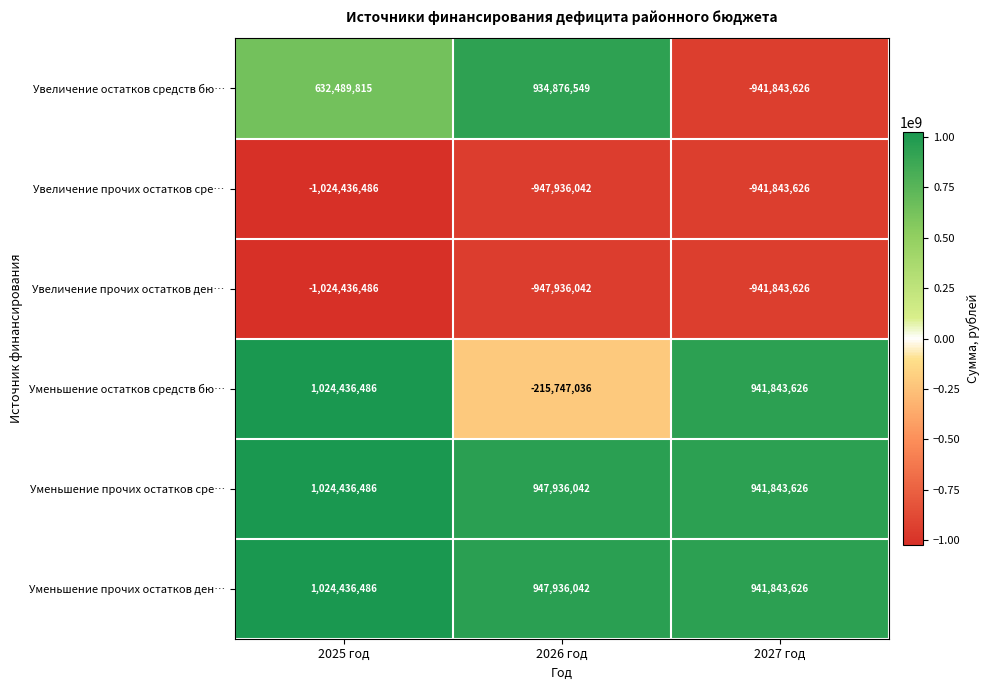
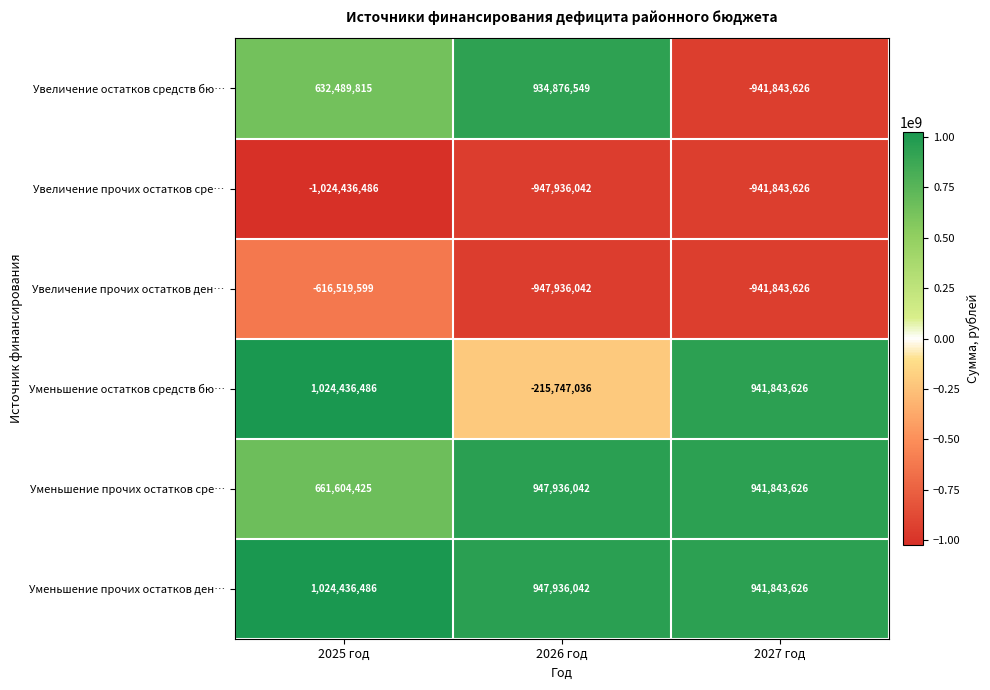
Увеличение прочих остатков ден…, 2025 год: -1,024,436,486 -> -616,519,599
Уменьшение прочих остатков сре…, 2025 год: 1,024,436,486 -> 661,604,425
